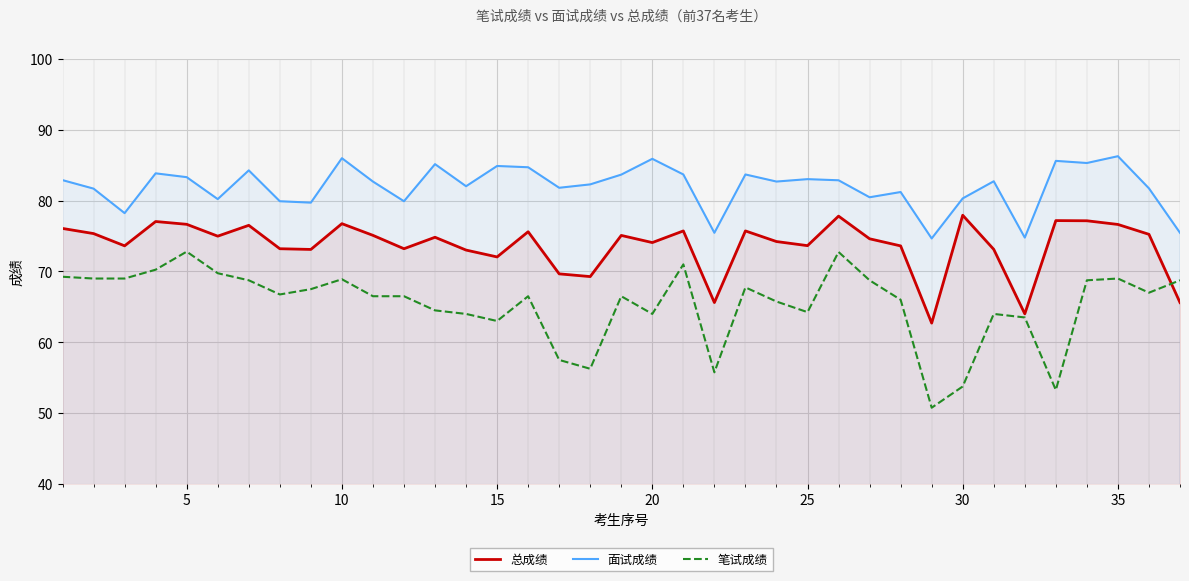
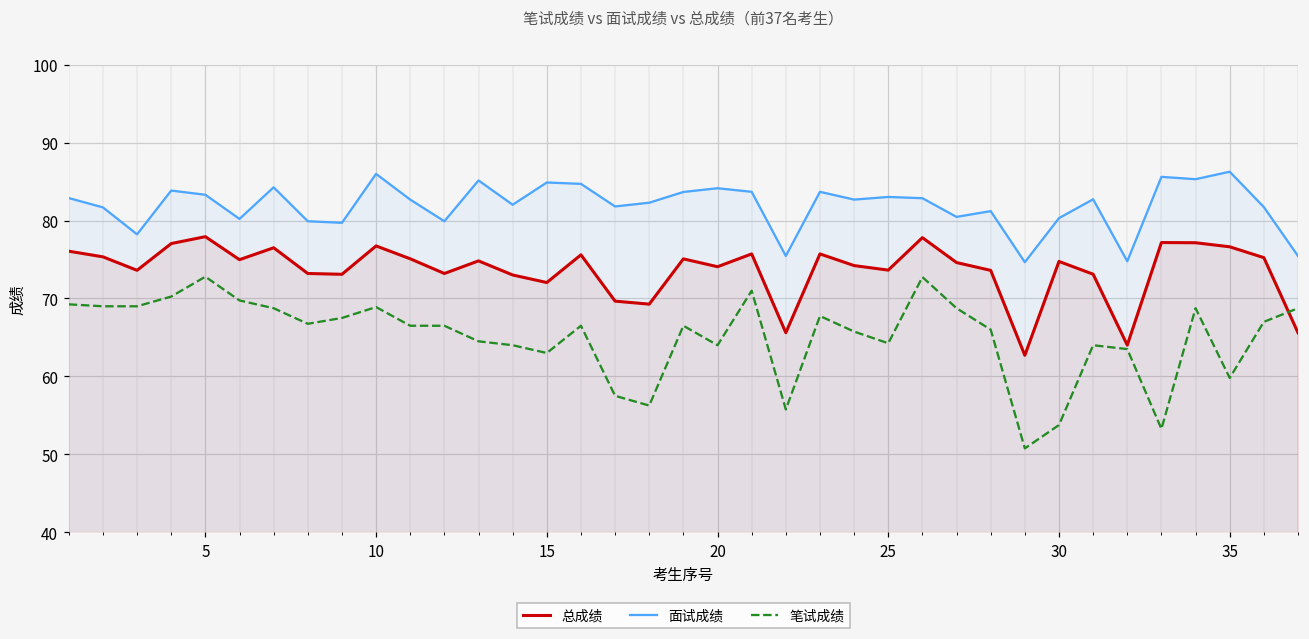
总成绩, 5: 77 -> 78
面试成绩, 20: 86 -> 84
总成绩, 30: 78 -> 75
笔试成绩, 35: 69 -> 60
